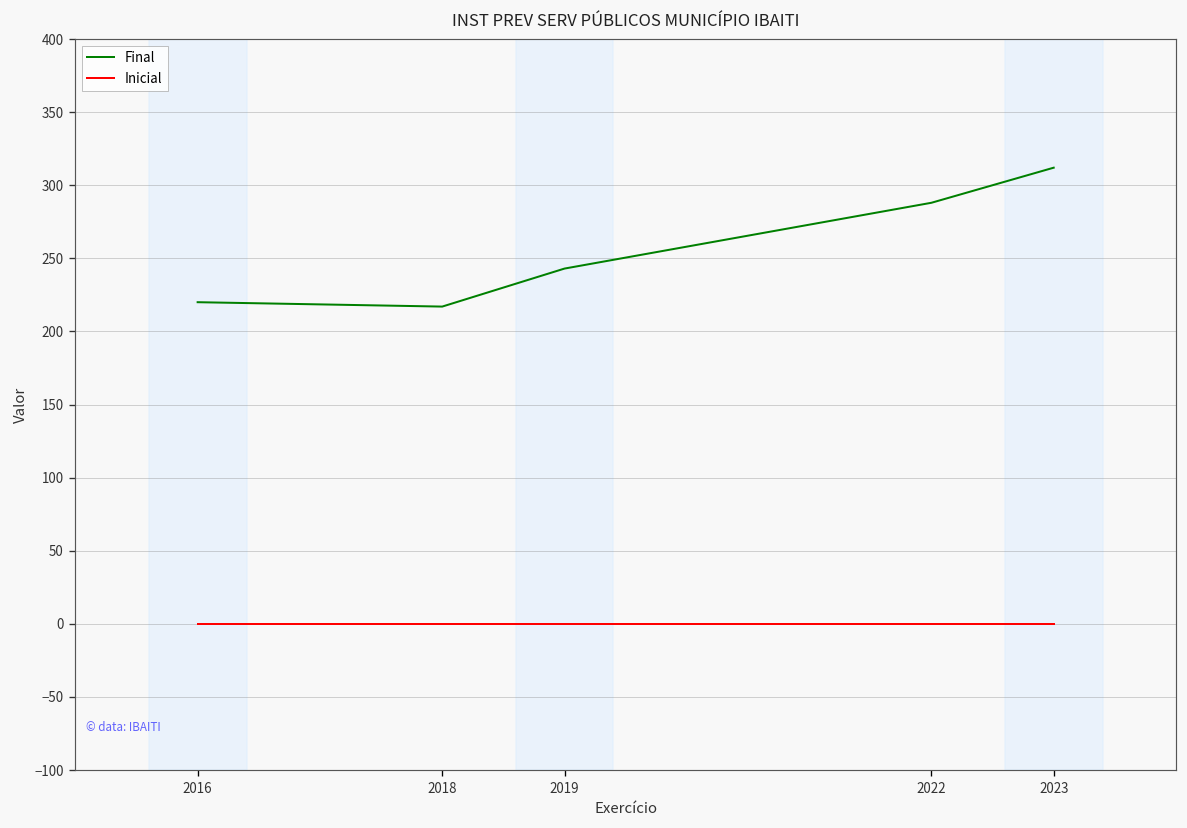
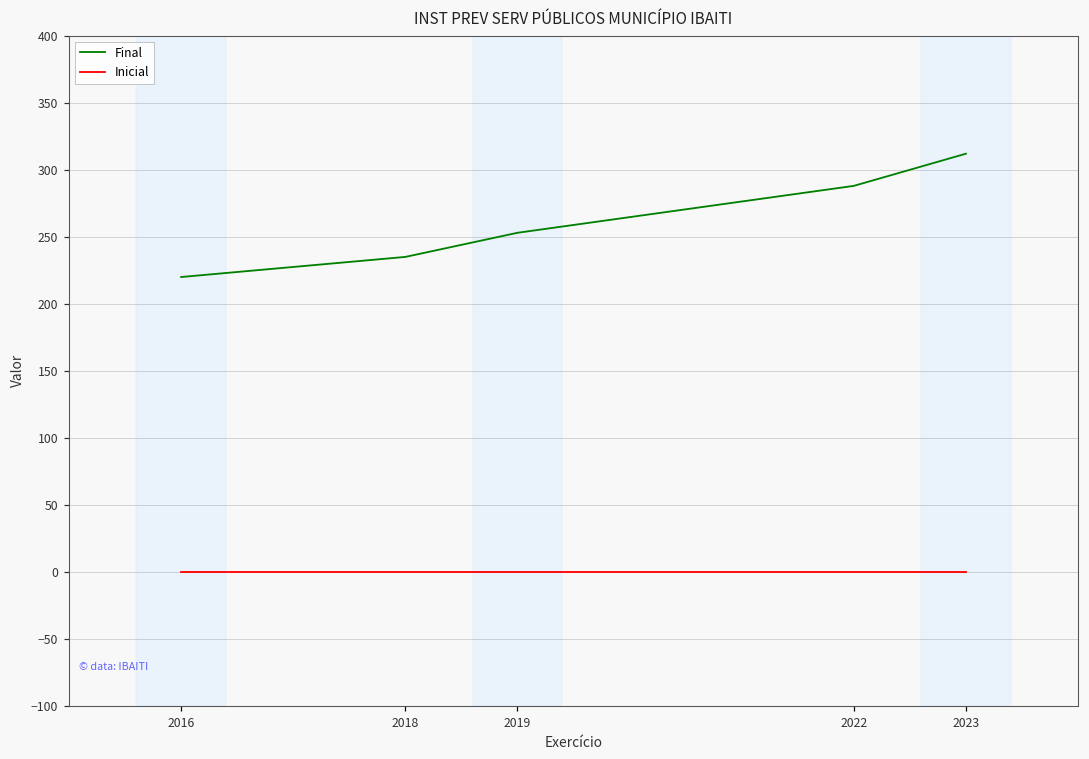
Final, 2018: 217 -> 235
Final, 2019: 243 -> 253
